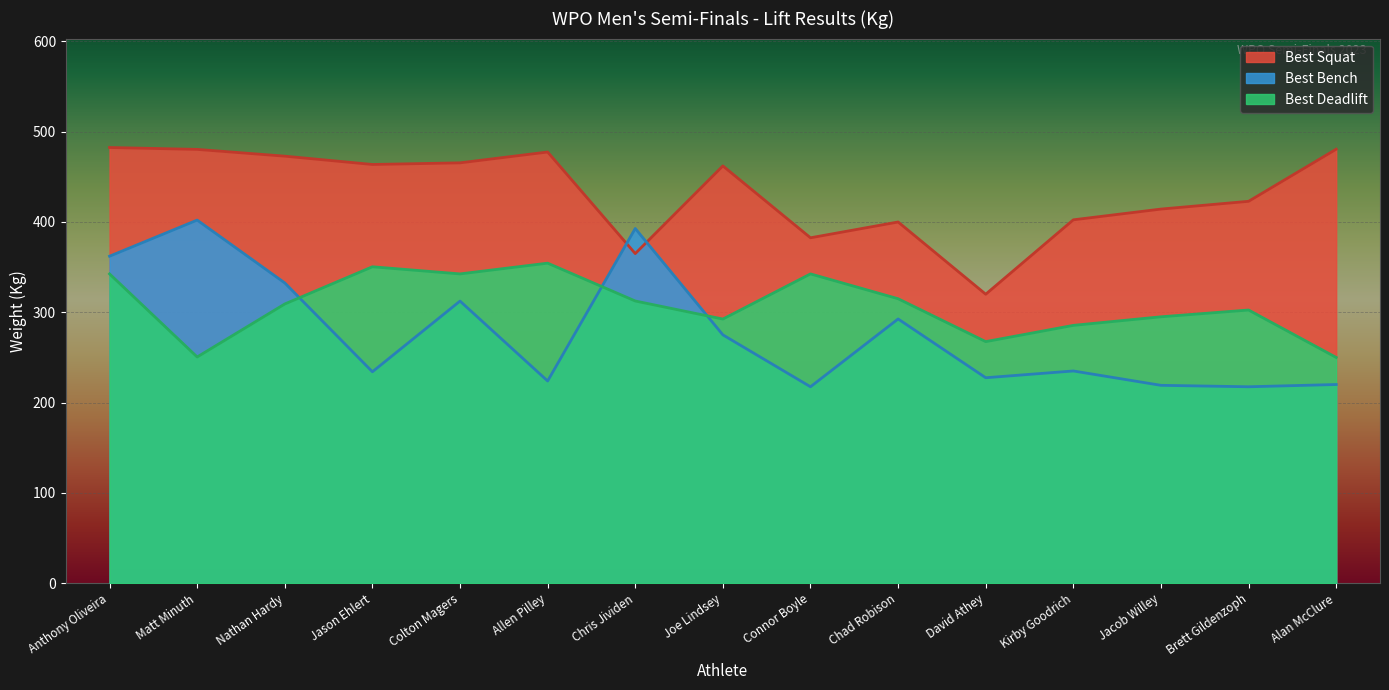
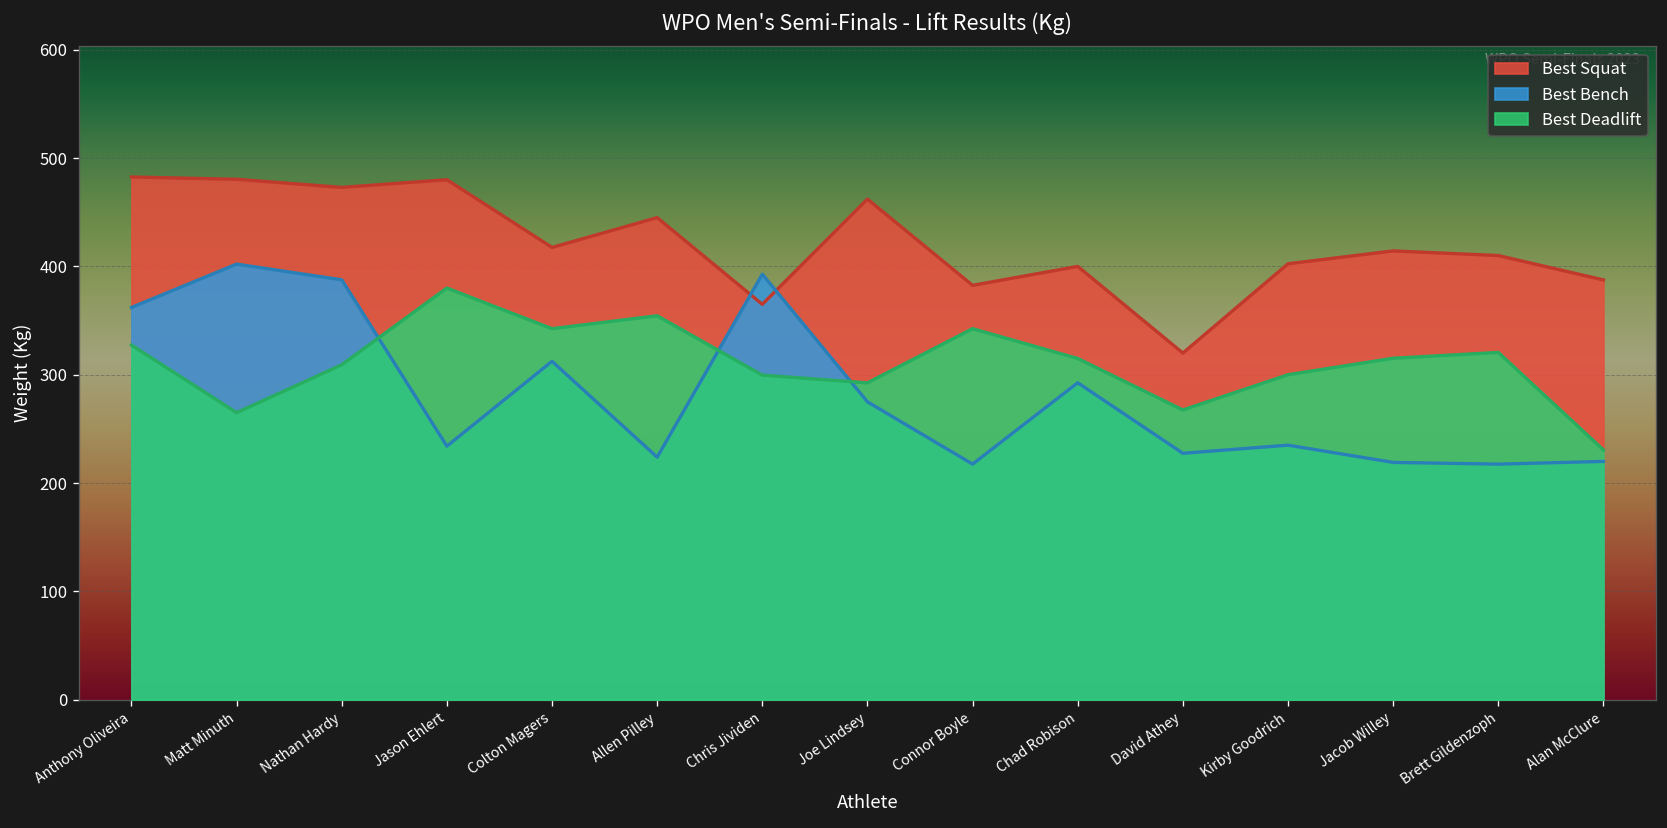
Best Deadlift, Anthony Oliveira: 340 -> 330
Best Deadlift, Matt Minuth: 250 -> 270
Best Bench, Nathan Hardy: 330 -> 390
Best Squat, Jason Ehlert: 460 -> 480
Best Deadlift, Jason Ehlert: 350 -> 380
Best Squat, Colton Magers: 470 -> 420
Best Squat, Allen Pilley: 480 -> 450
Best Deadlift, Chris Jividen: 310 -> 300
Best Deadlift, Kirby Goodrich: 290 -> 300
Best Deadlift, Jacob Willey: 300 -> 320
Best Squat, Brett Gildenzoph: 420 -> 410
Best Deadlift, Brett Gildenzoph: 300 -> 320
Best Squat, Alan McClure: 480 -> 390
Best Deadlift, Alan McClure: 250 -> 230
